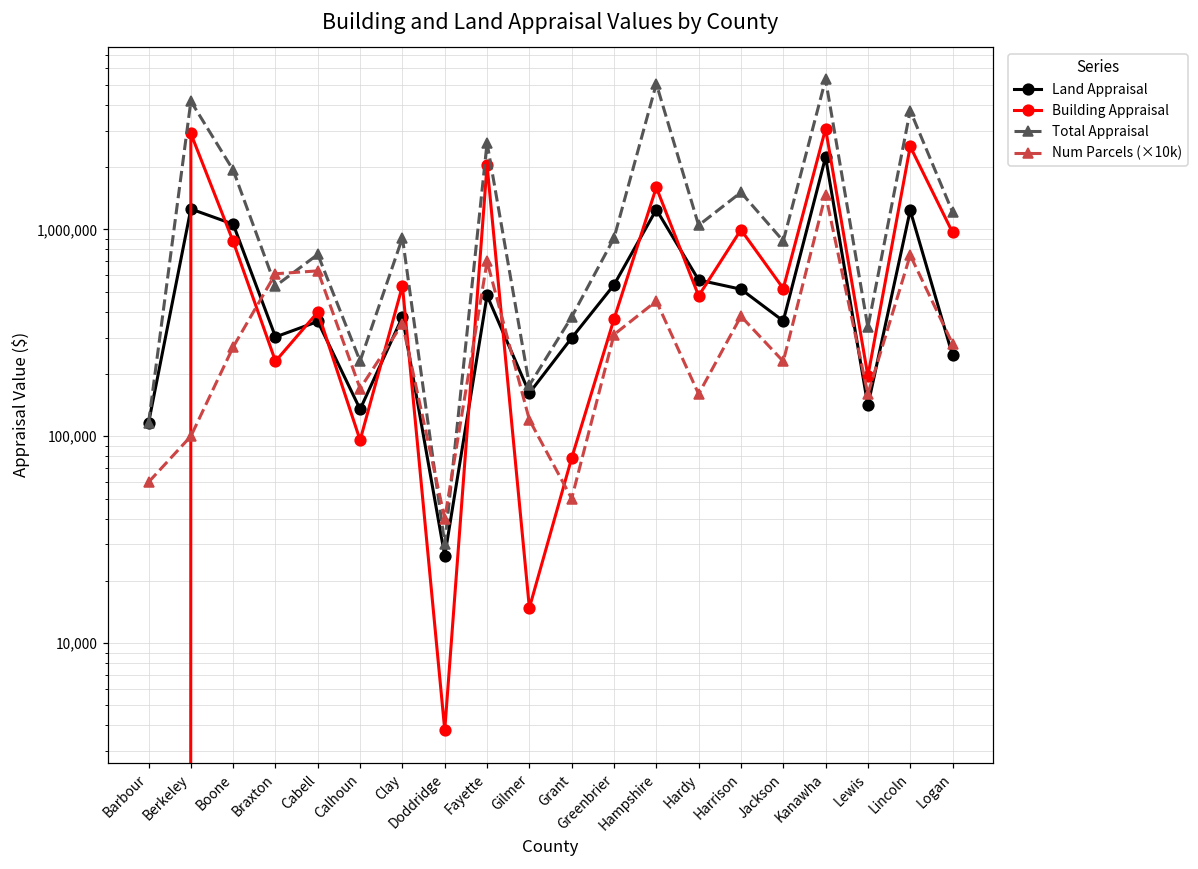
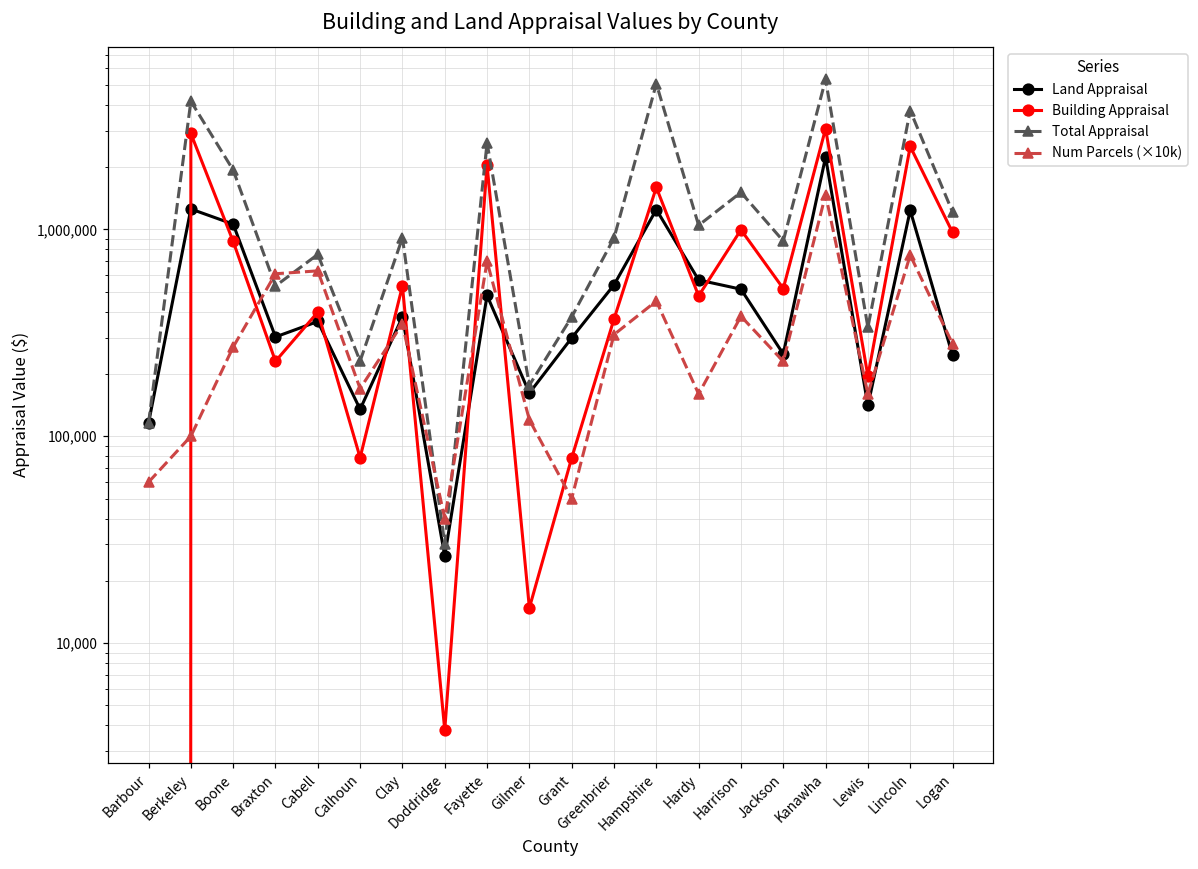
Building Appraisal, Calhoun: 100,000 -> 79,000
Land Appraisal, Jackson: 360,000 -> 250,000
